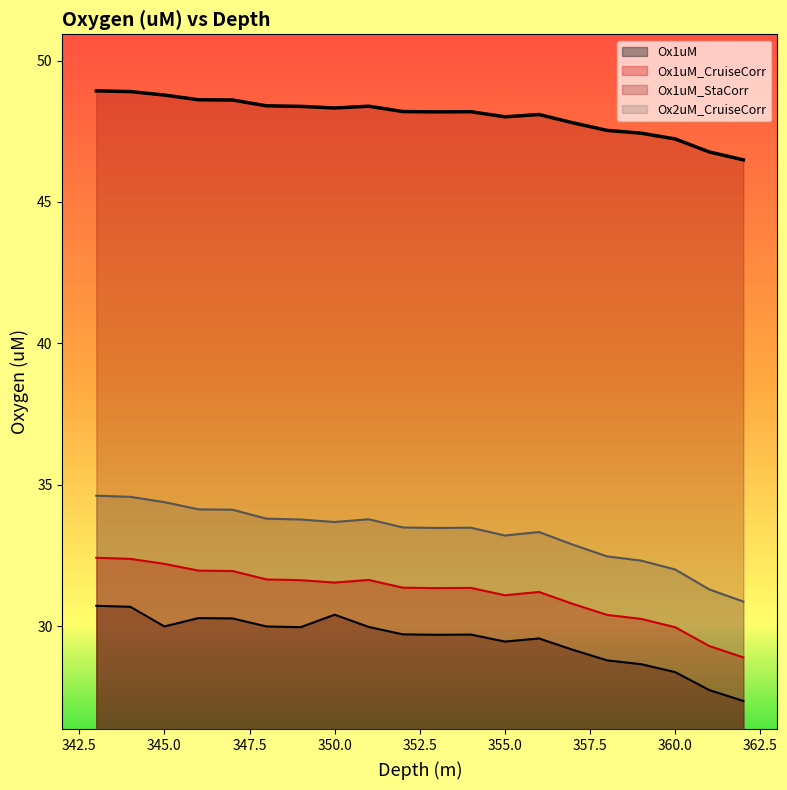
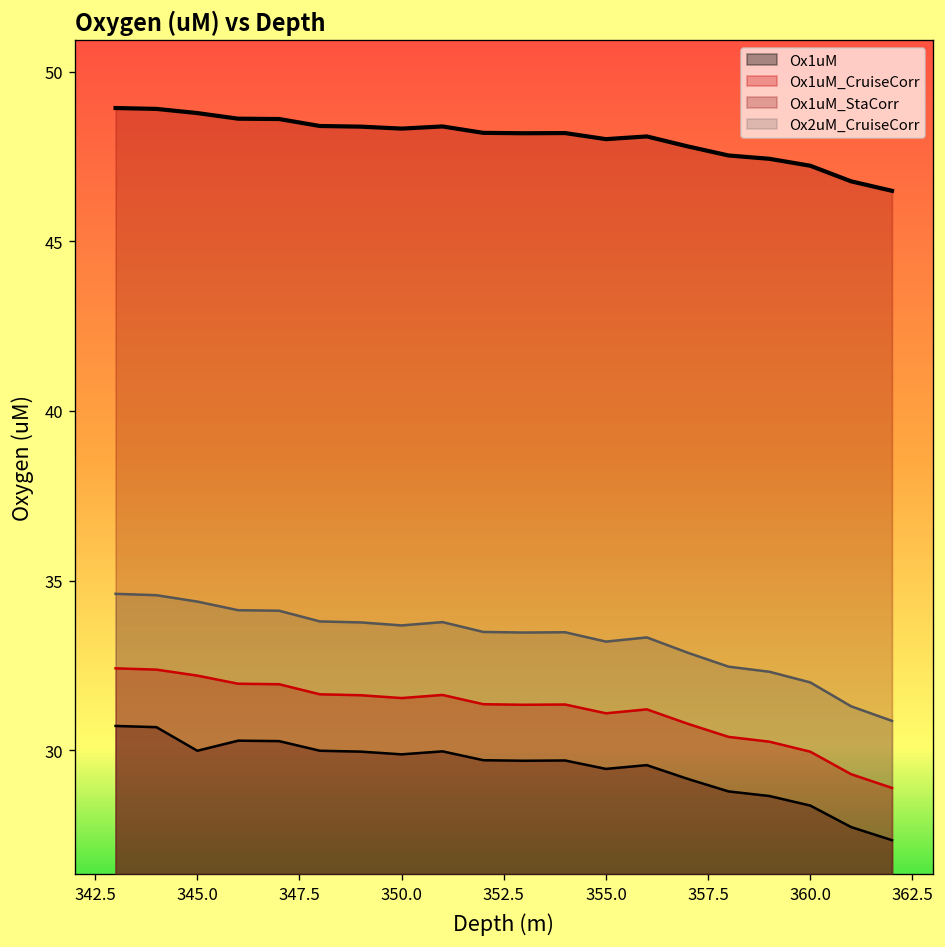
Ox1uM, 350.0: 30.4 -> 29.9
